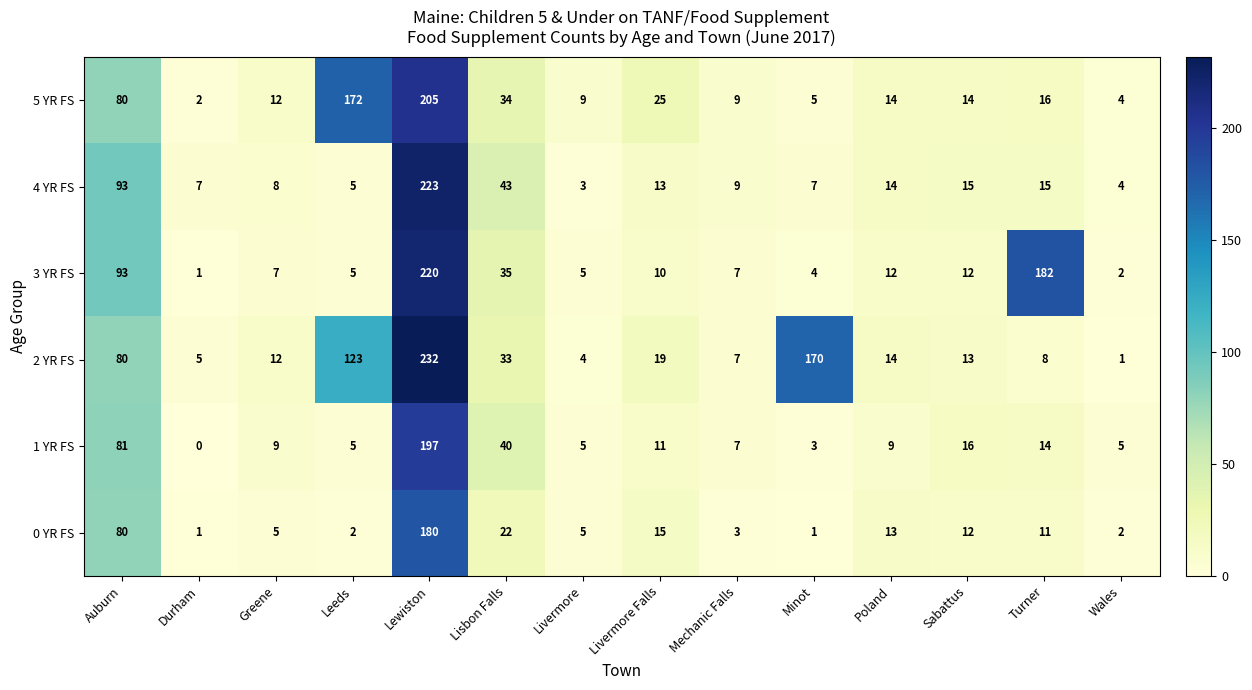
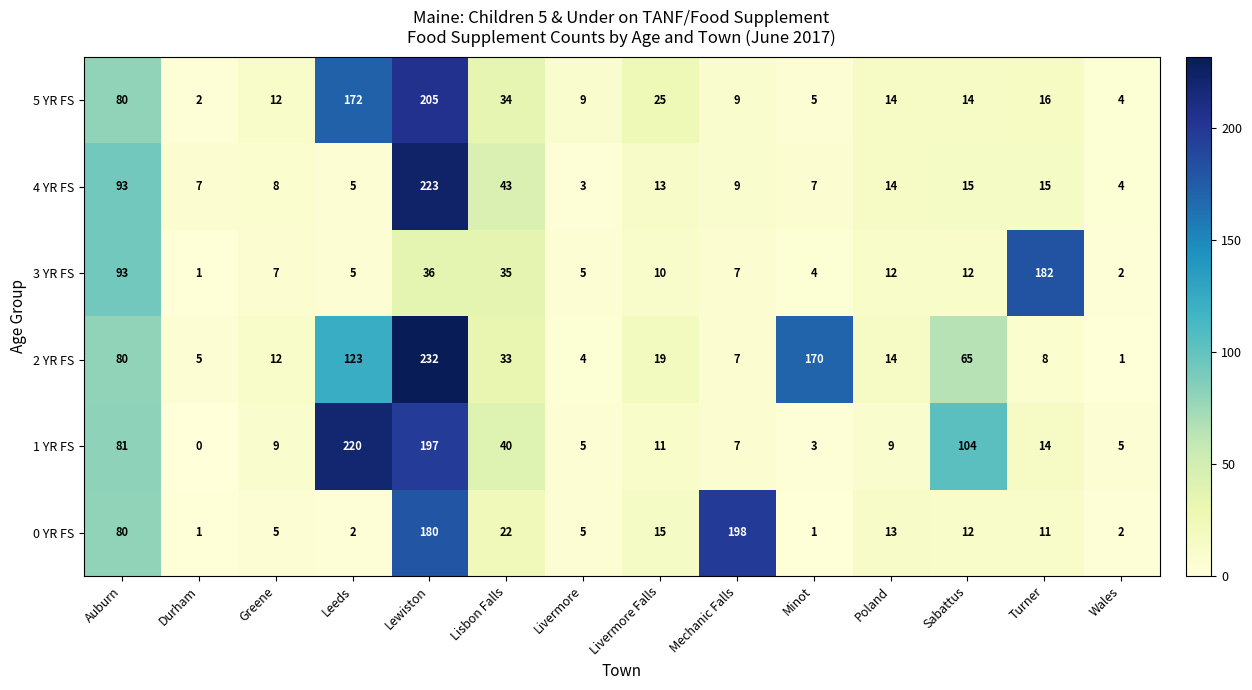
3 YR FS, Lewiston: 220 -> 36
2 YR FS, Sabattus: 13 -> 65
1 YR FS, Leeds: 5 -> 220
1 YR FS, Sabattus: 16 -> 104
0 YR FS, Mechanic Falls: 3 -> 198
